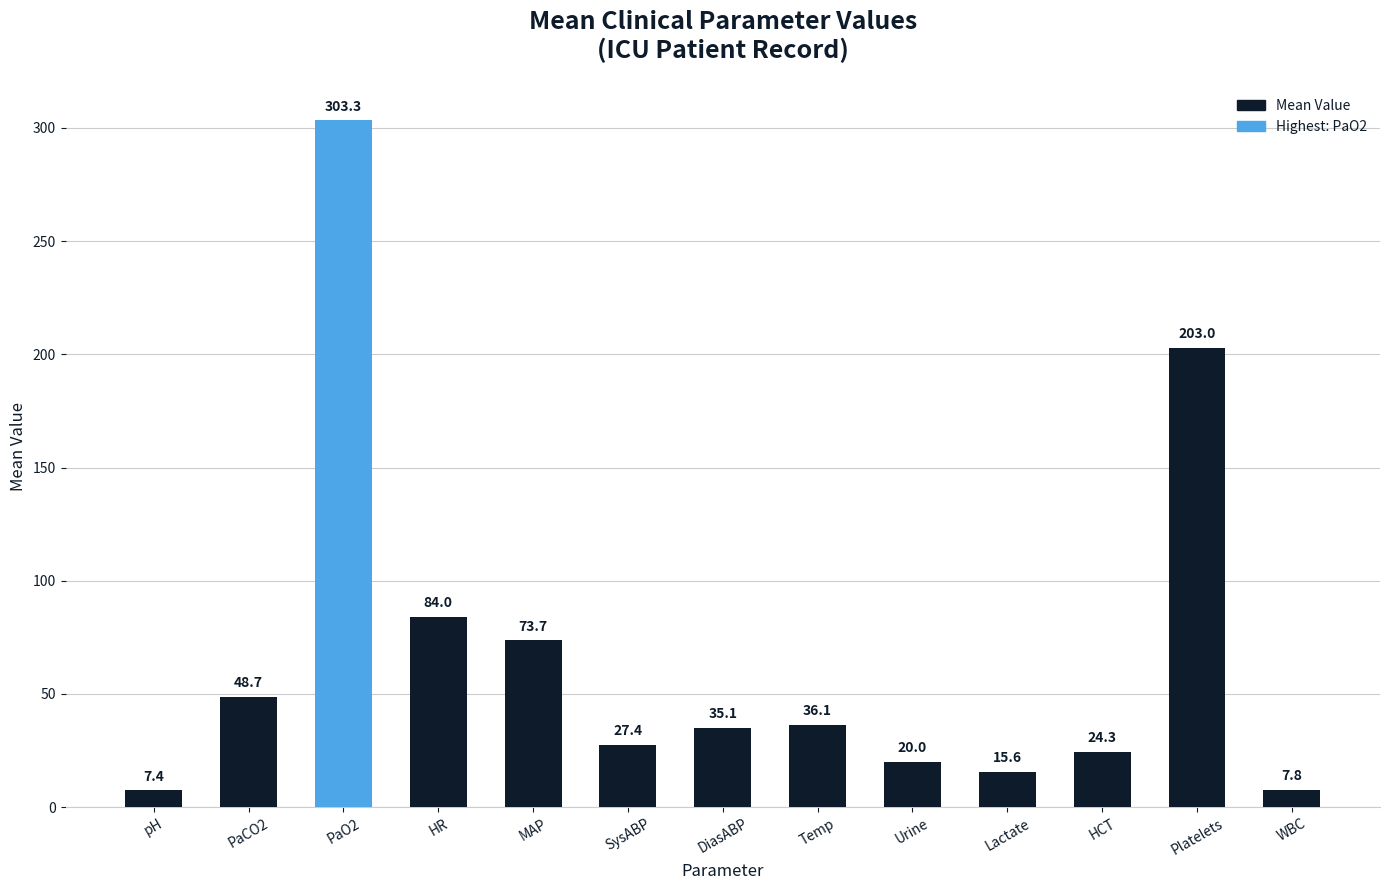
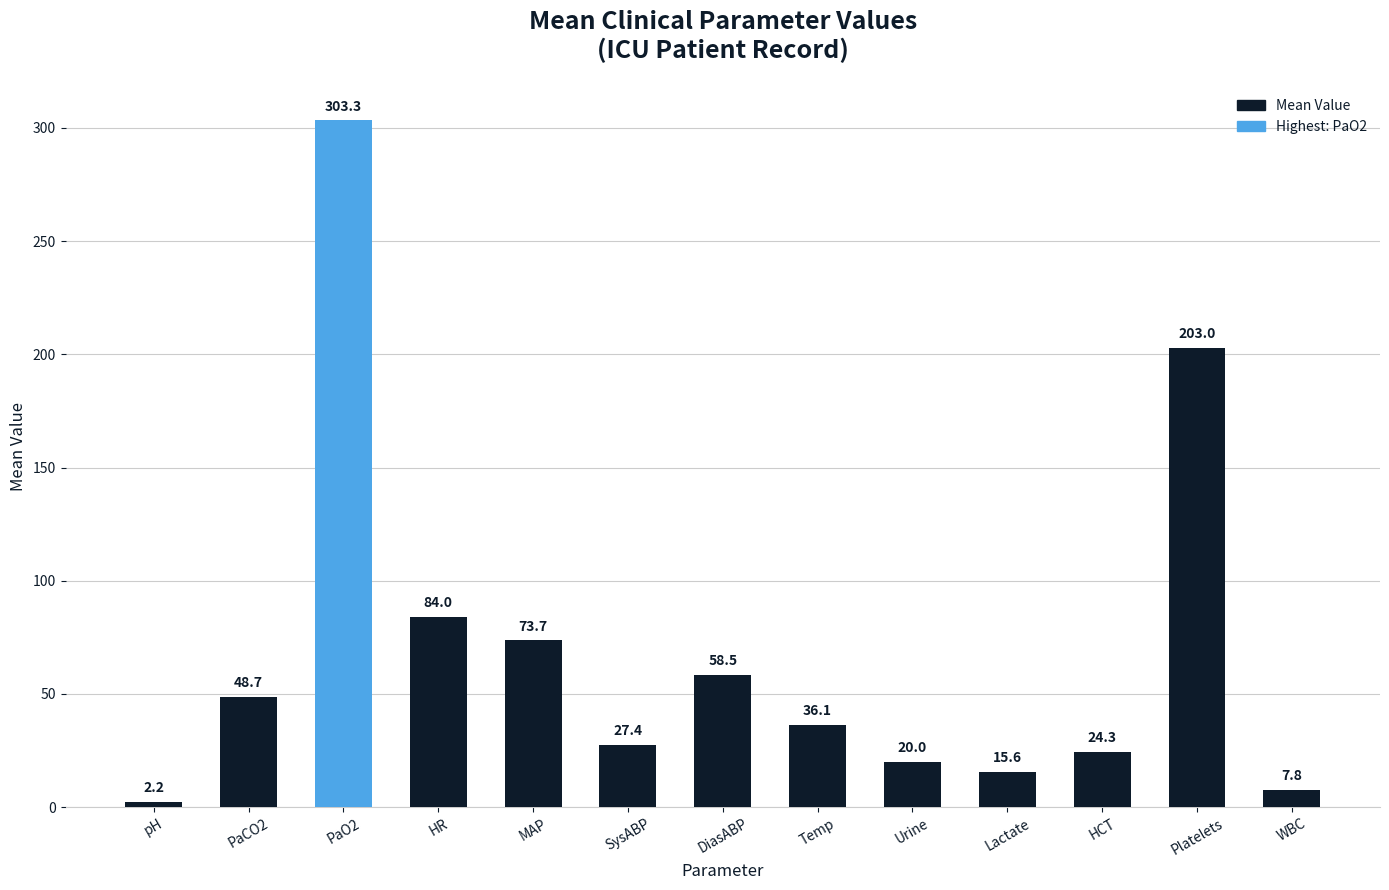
pH: 7.4 -> 2.2
DiasABP: 35.1 -> 58.5
